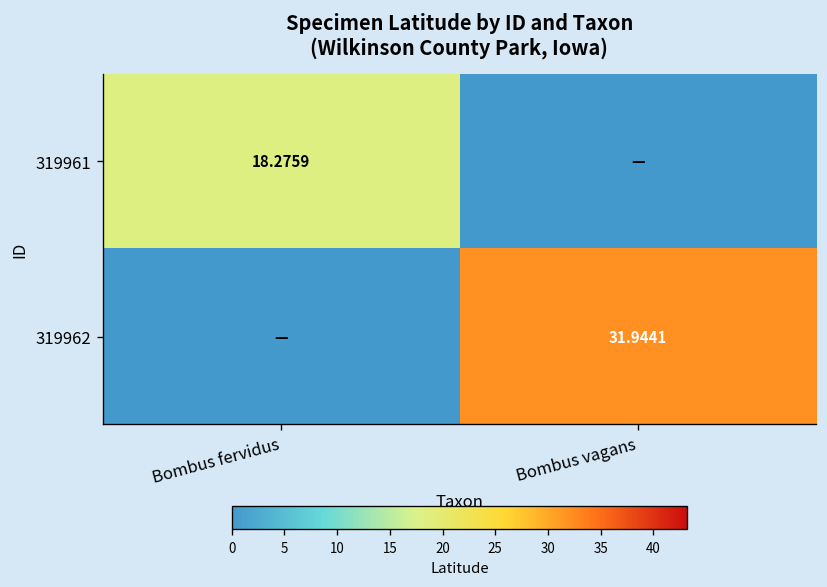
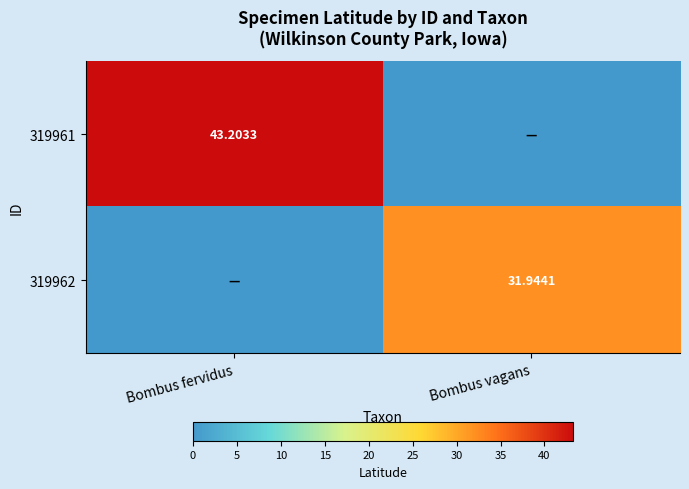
319961, Bombus fervidus: 18.2759 -> 43.2033
